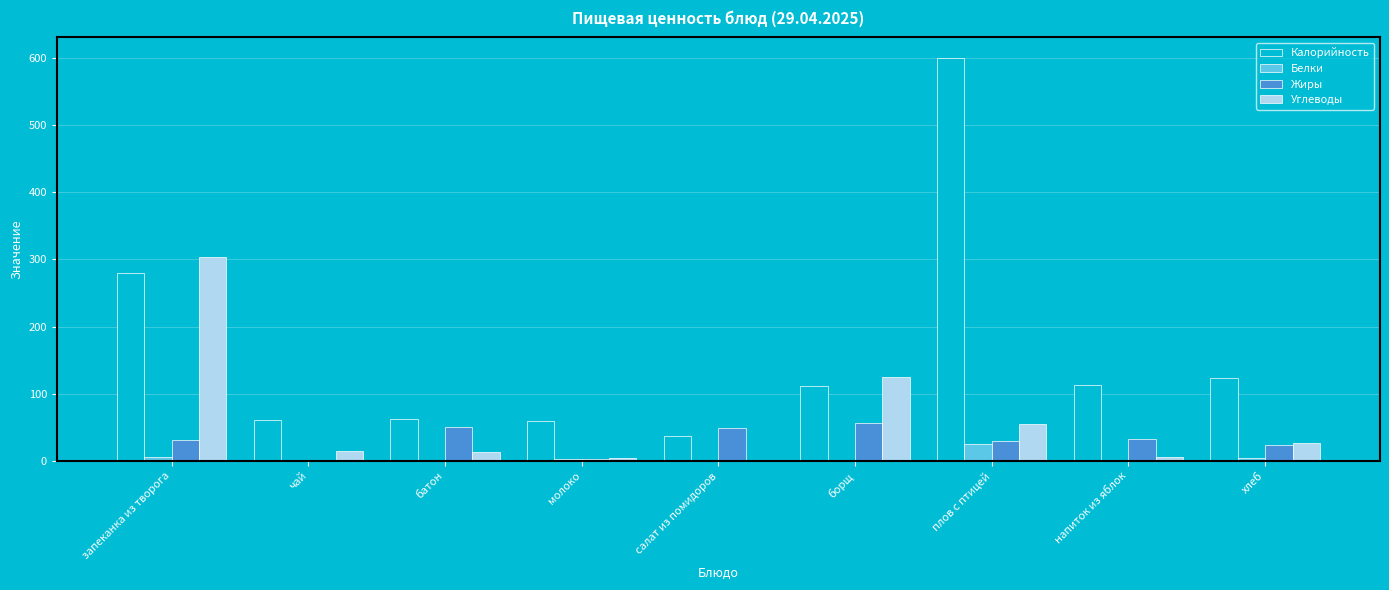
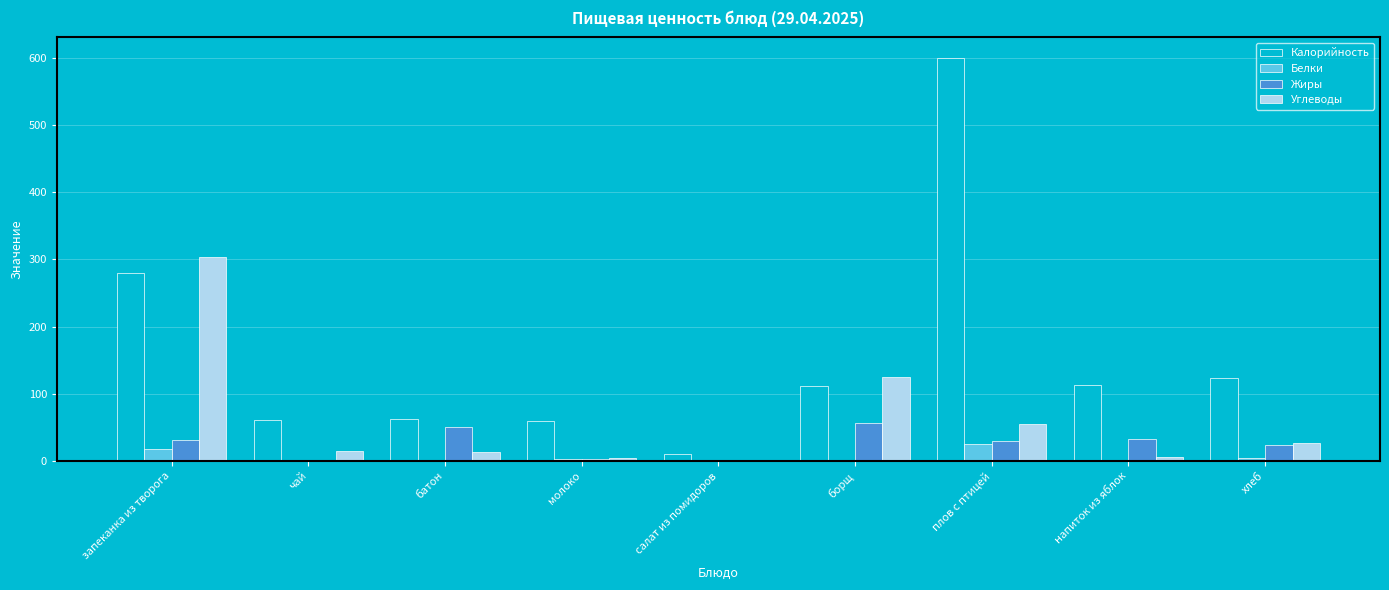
Белки, запеканка из творога: 10 -> 20
Калорийность, салат из помидоров: 40 -> 10
Жиры, салат из помидоров: 50 -> 0
